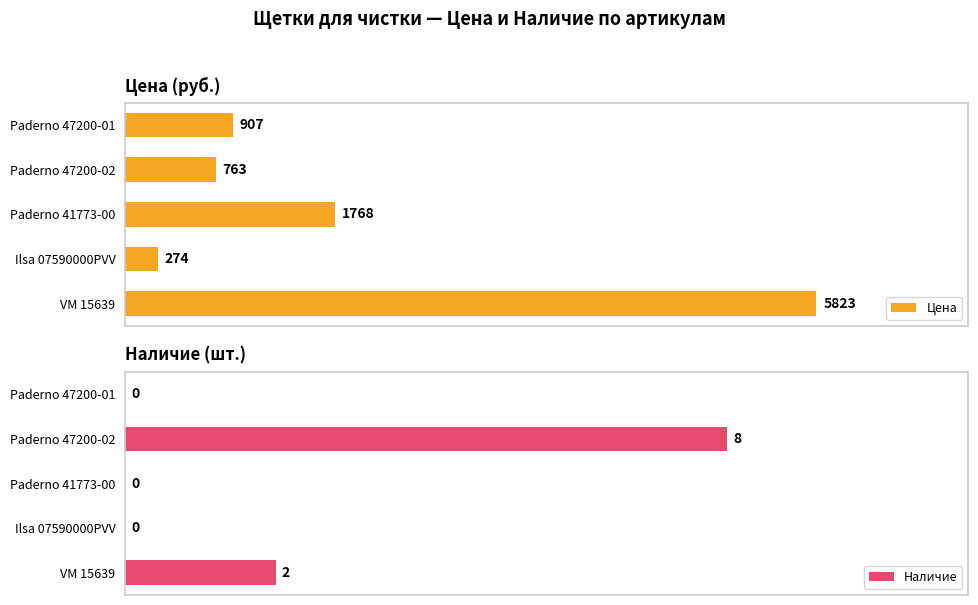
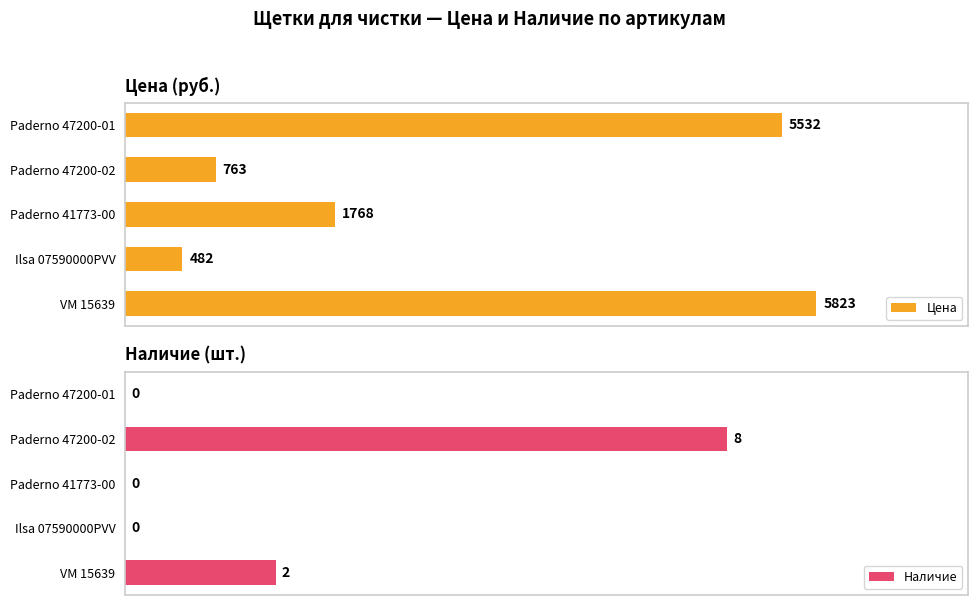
Цена (руб.), Paderno 47200-01: 907 -> 5532
Цена (руб.), Ilsa 07590000PVV: 274 -> 482
